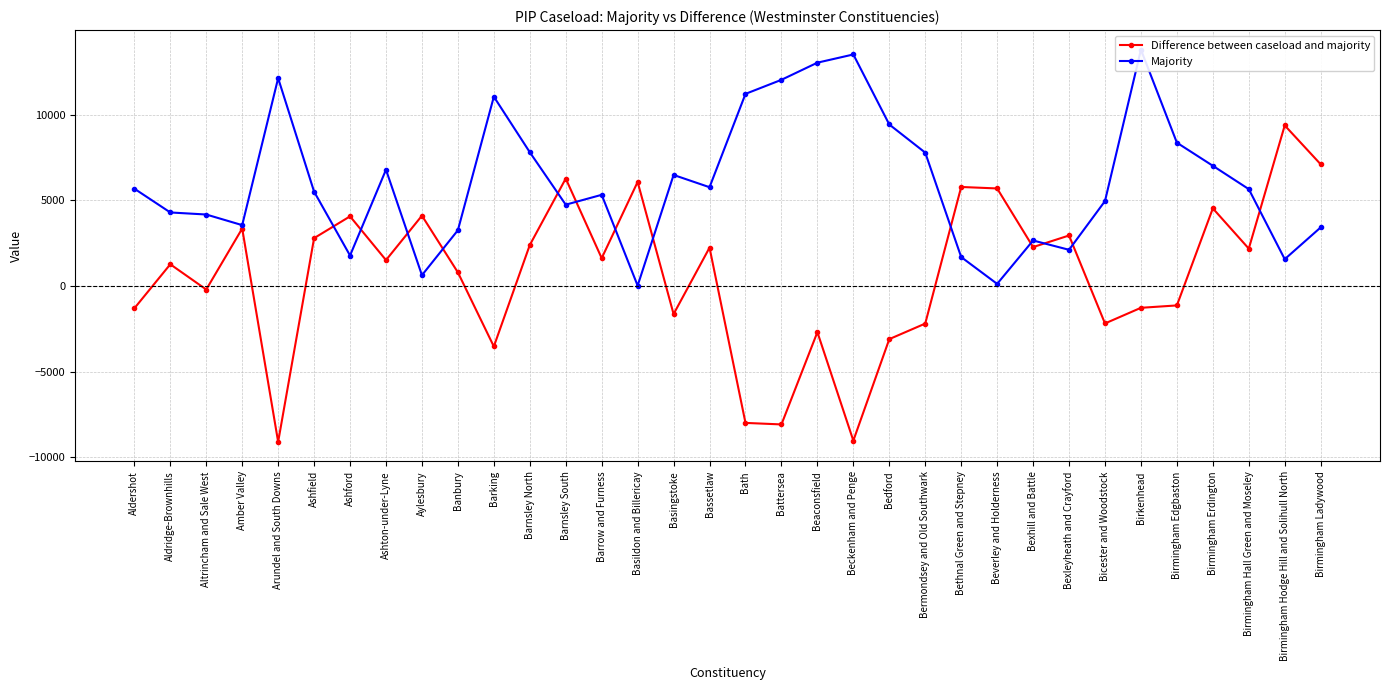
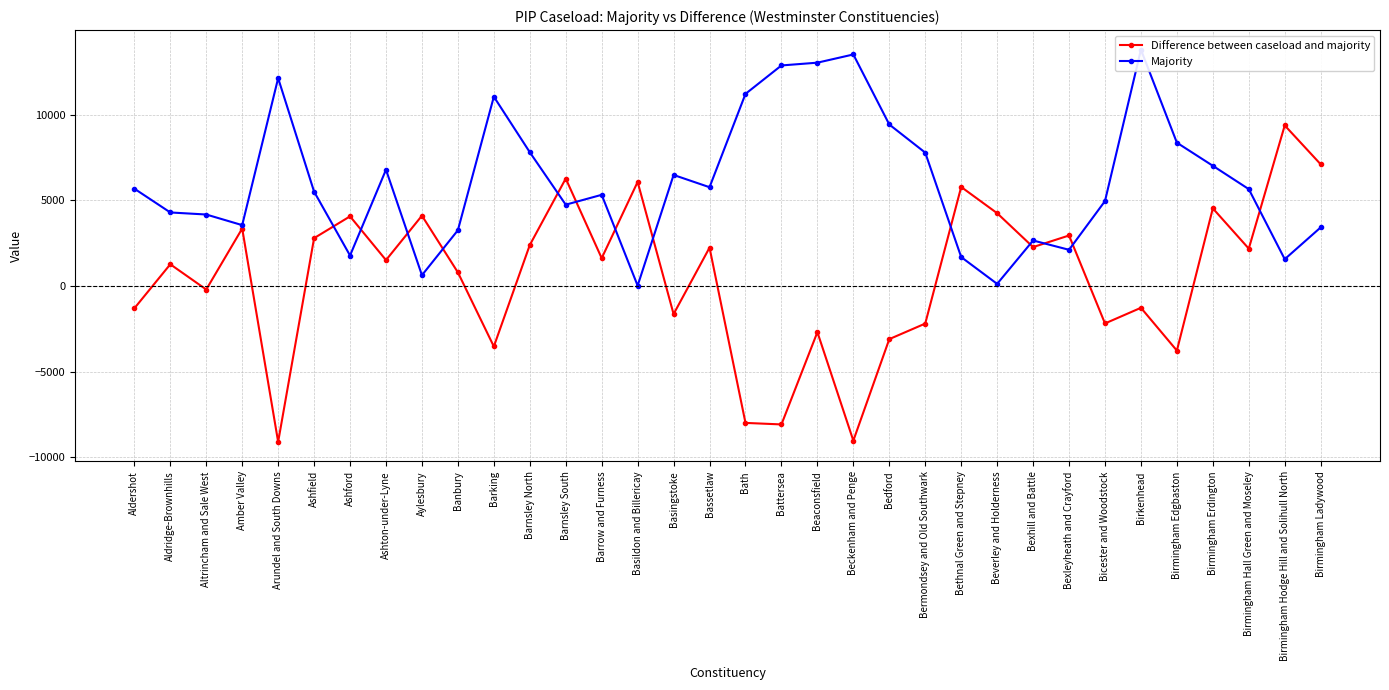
Majority, Battersea: 12000 -> 12900
Difference between caseload and majority, Beverley and Holderness: 5700 -> 4300
Difference between caseload and majority, Birmingham Edgbaston: -1100 -> -3800
